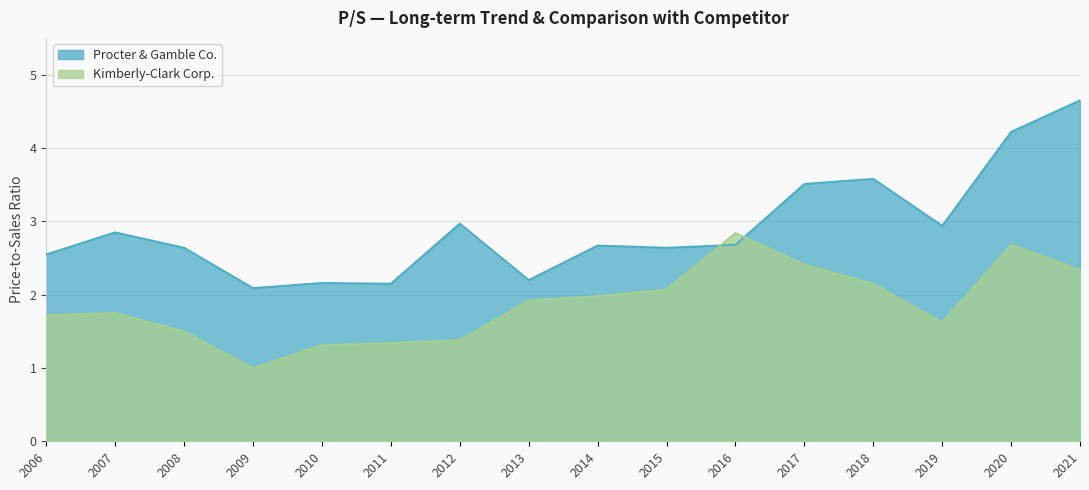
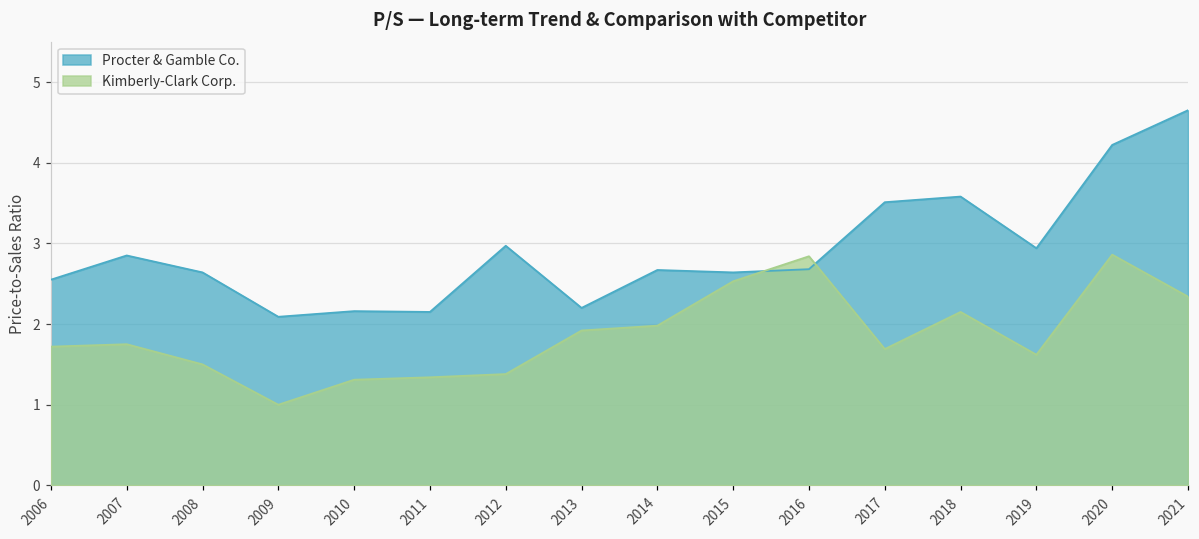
Kimberly-Clark Corp., 2015: 2.1 -> 2.5
Kimberly-Clark Corp., 2017: 2.4 -> 1.7
Kimberly-Clark Corp., 2020: 2.7 -> 2.9
